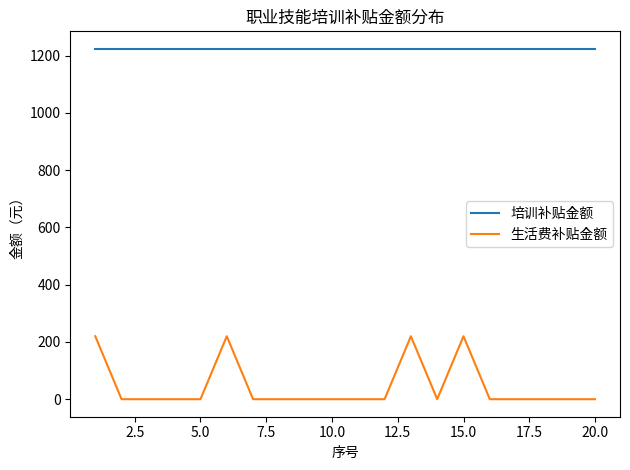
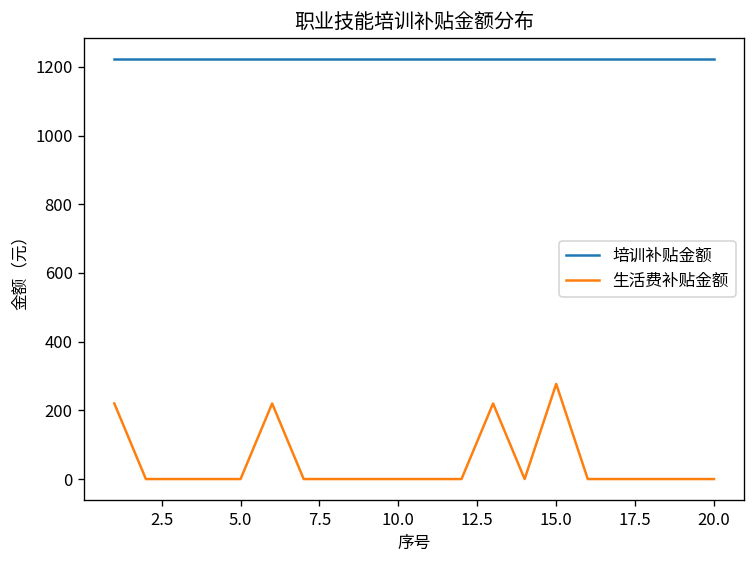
生活费补贴金额, 15.0: 220 -> 280
